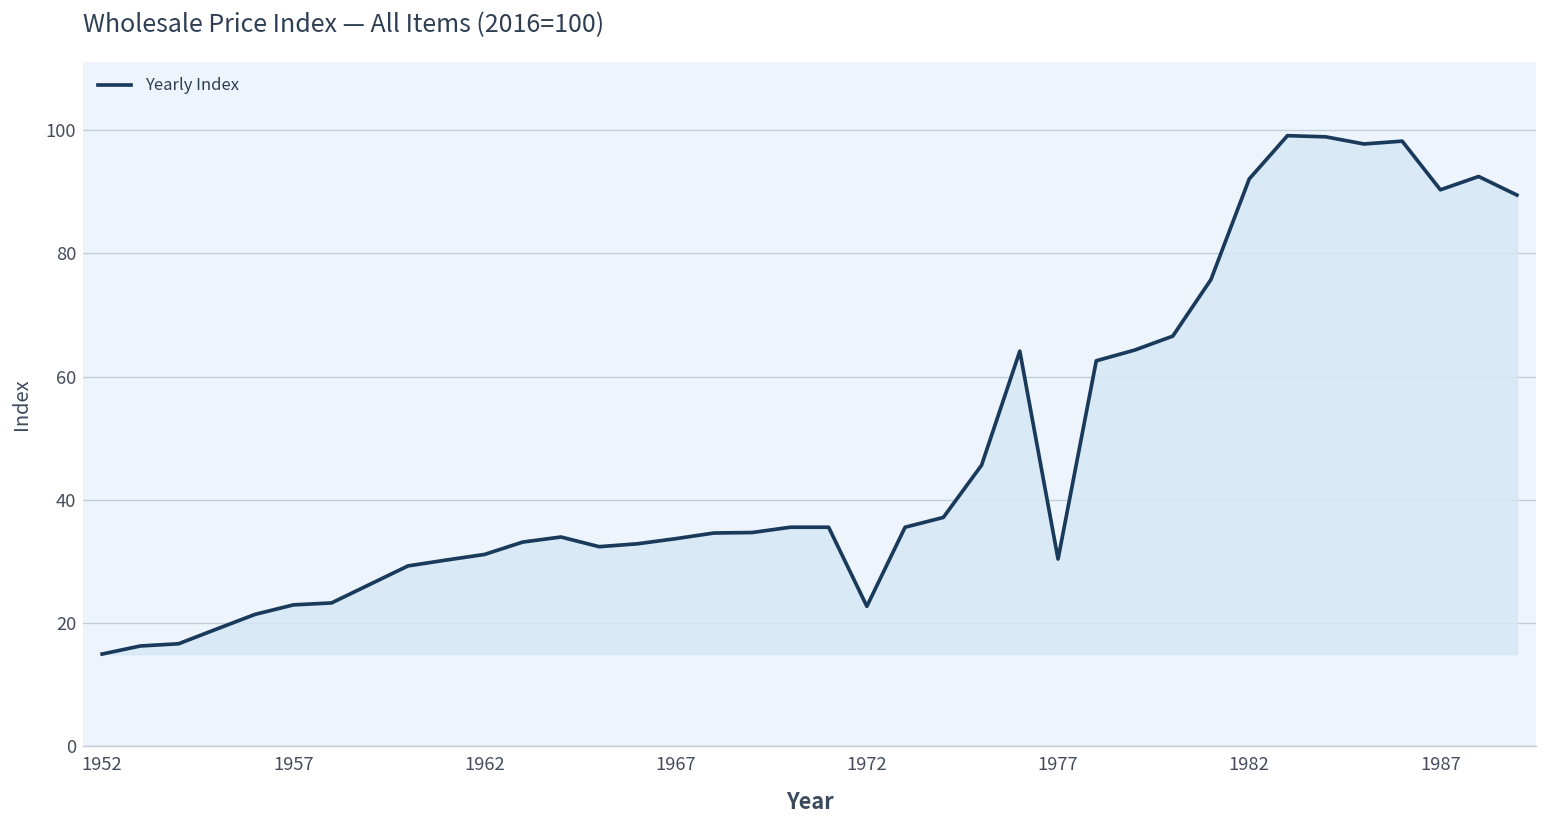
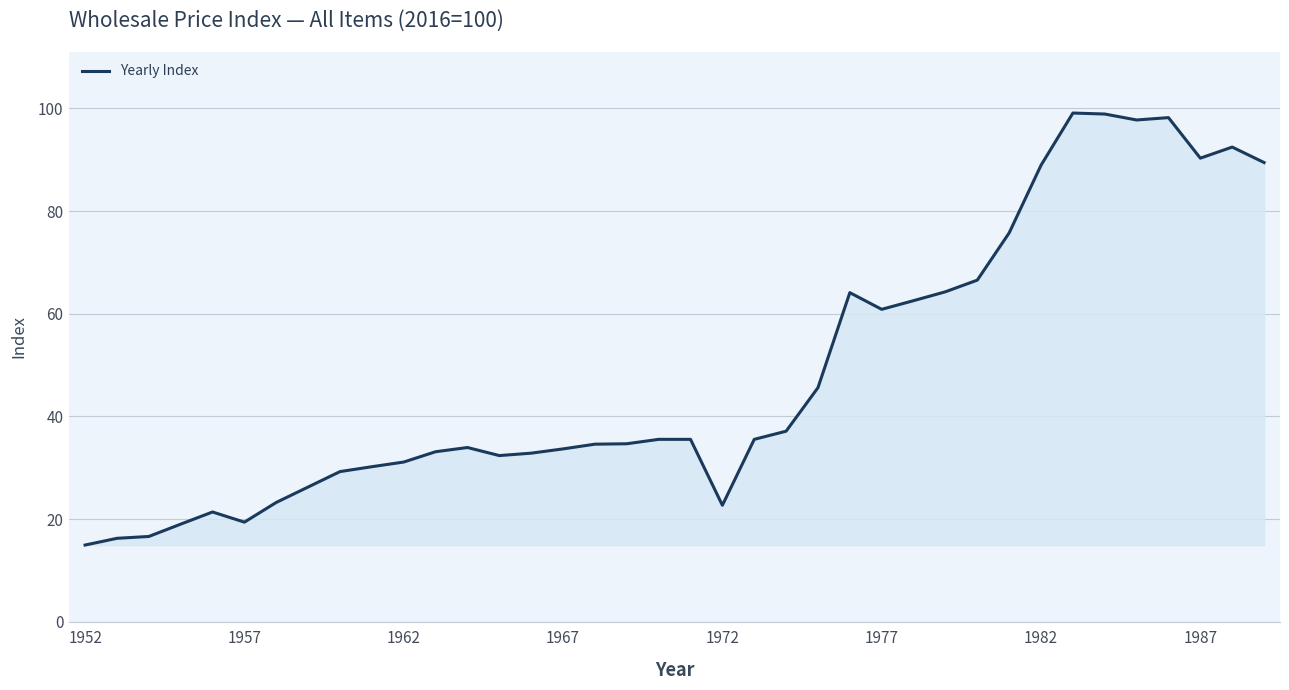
1957: 23 -> 19
1977: 30 -> 61
1982: 92 -> 89
